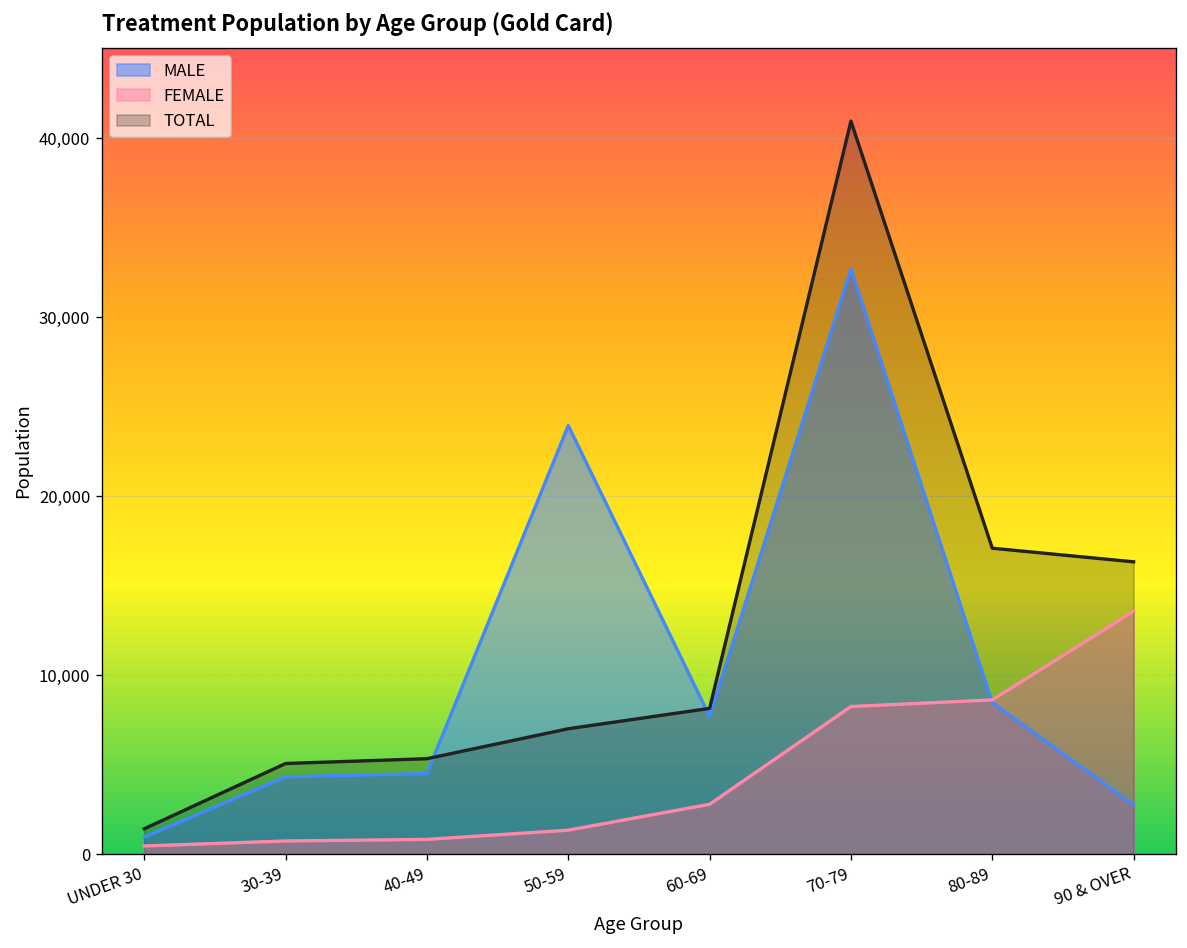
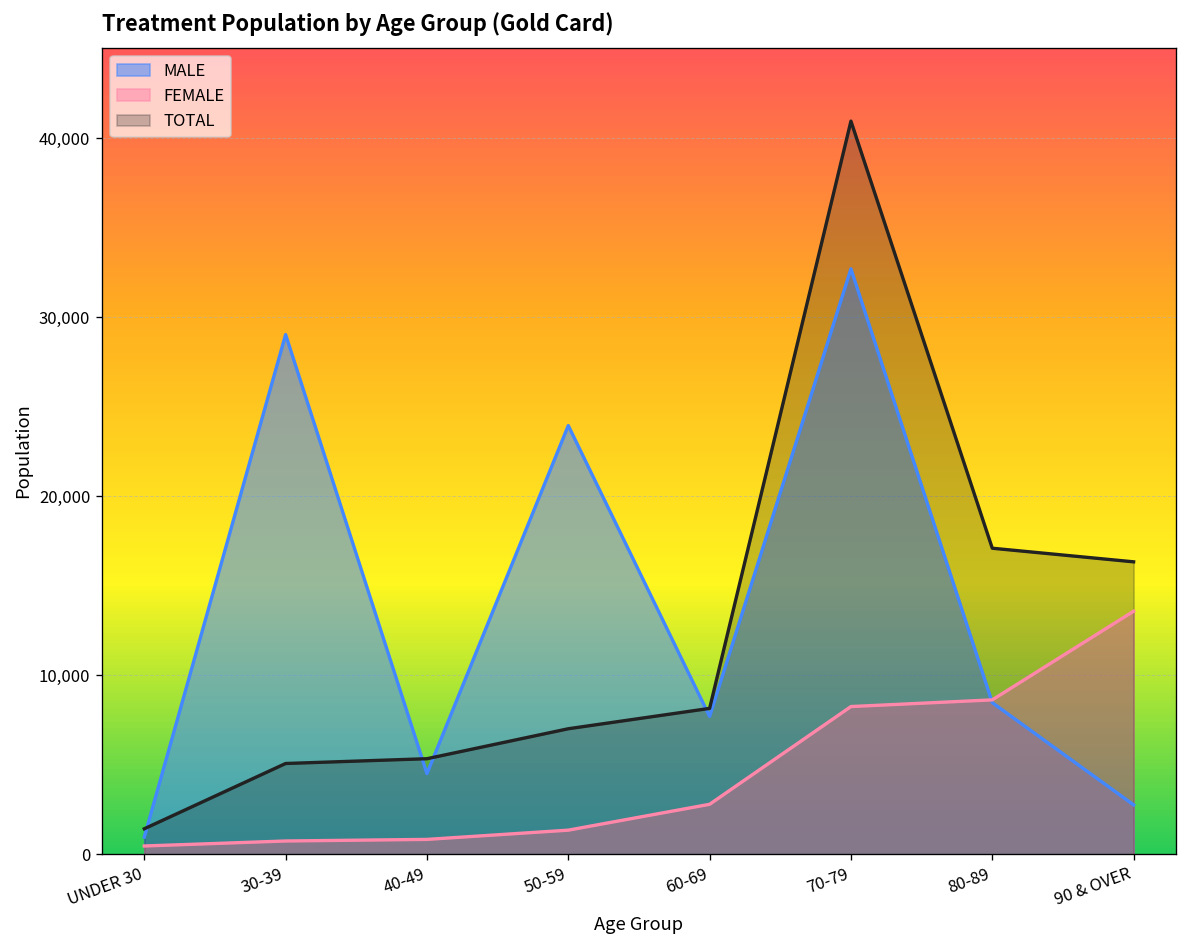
MALE, 30-39: 4,300 -> 29,000
